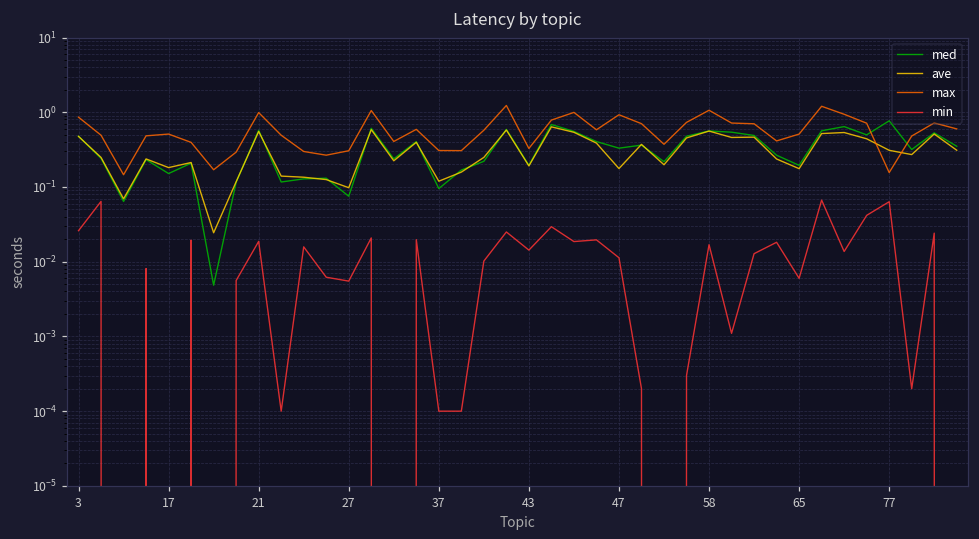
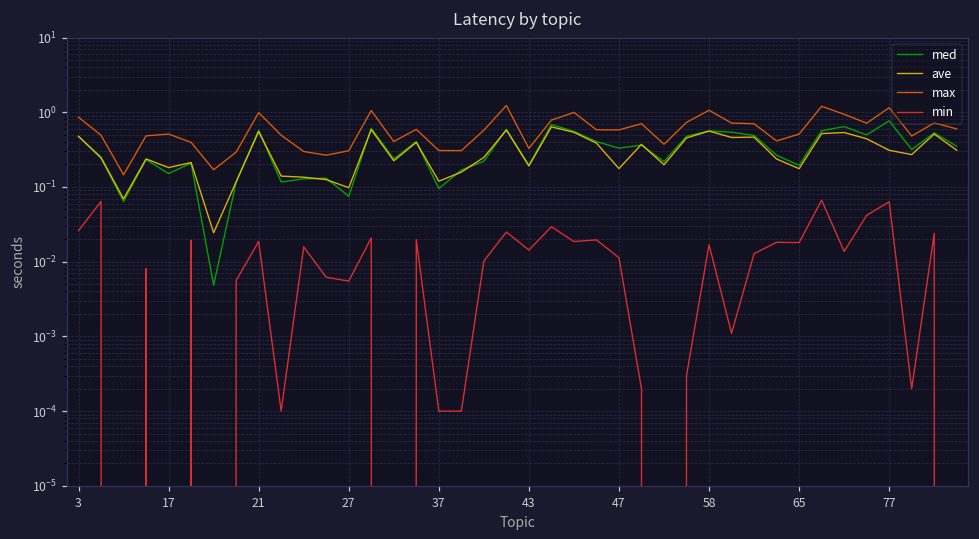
max, 47: 0.9 -> 0.6
min, 65: 0.006 -> 0.018
max, 77: 0.16 -> 1.2
